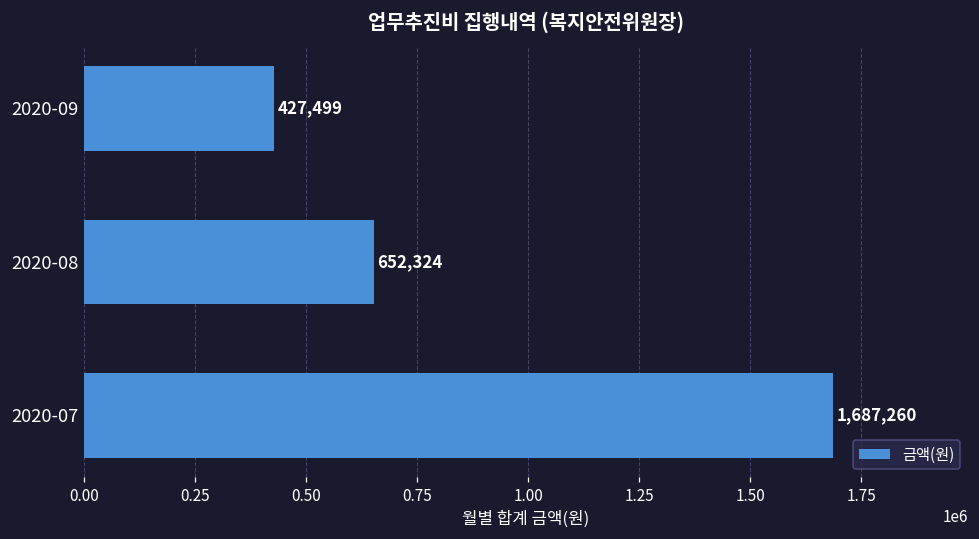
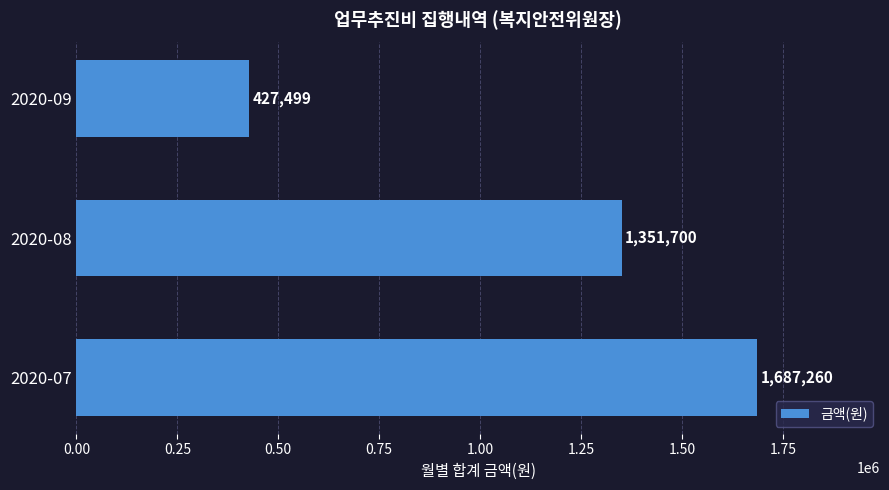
2020-08: 652,324 -> 1,351,700
